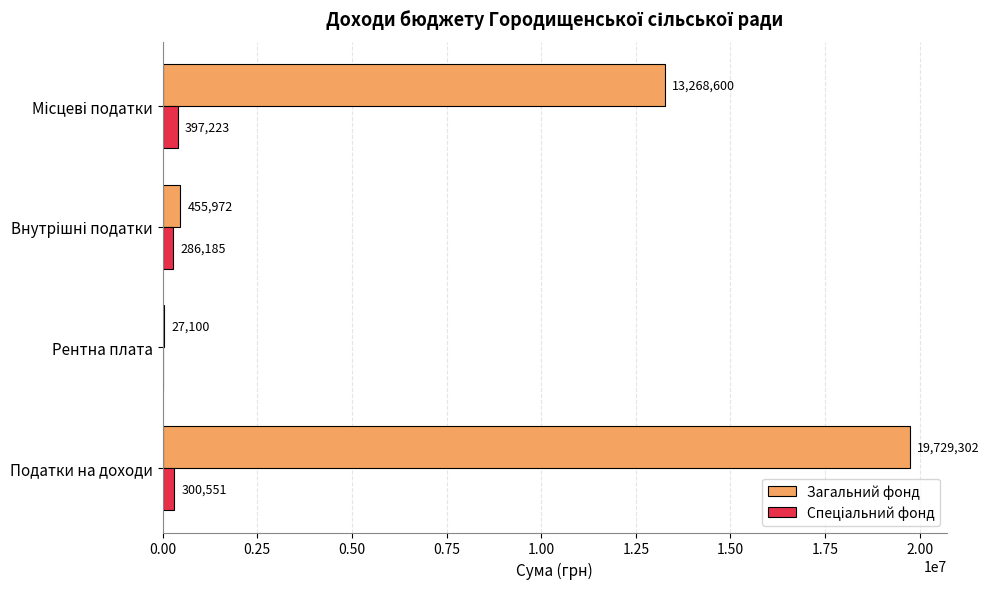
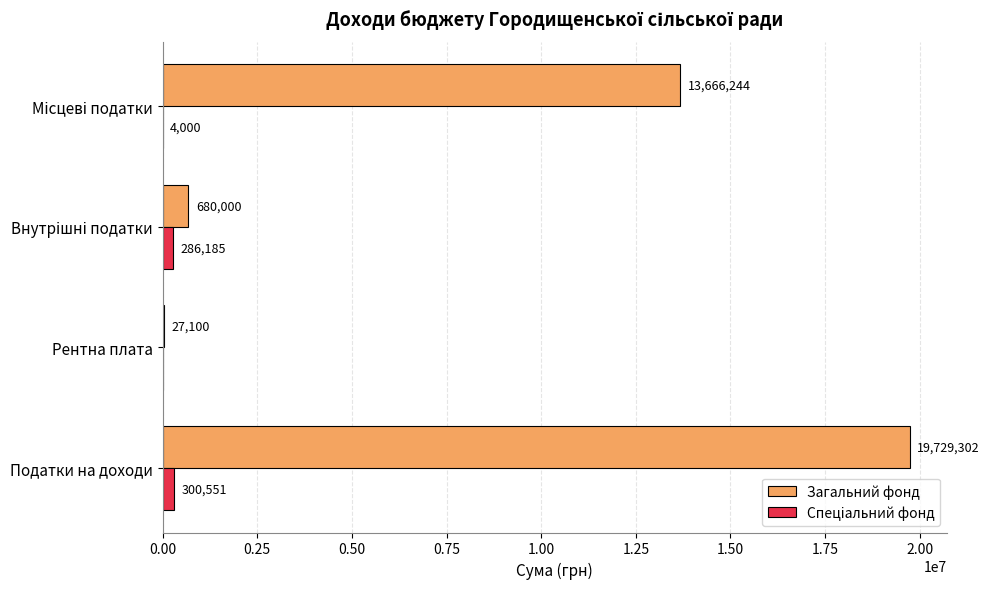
Загальний фонд, Місцеві податки: 13,268,600 -> 13,666,244
Спеціальний фонд, Місцеві податки: 397,223 -> 4,000
Загальний фонд, Внутрішні податки: 455,972 -> 680,000
